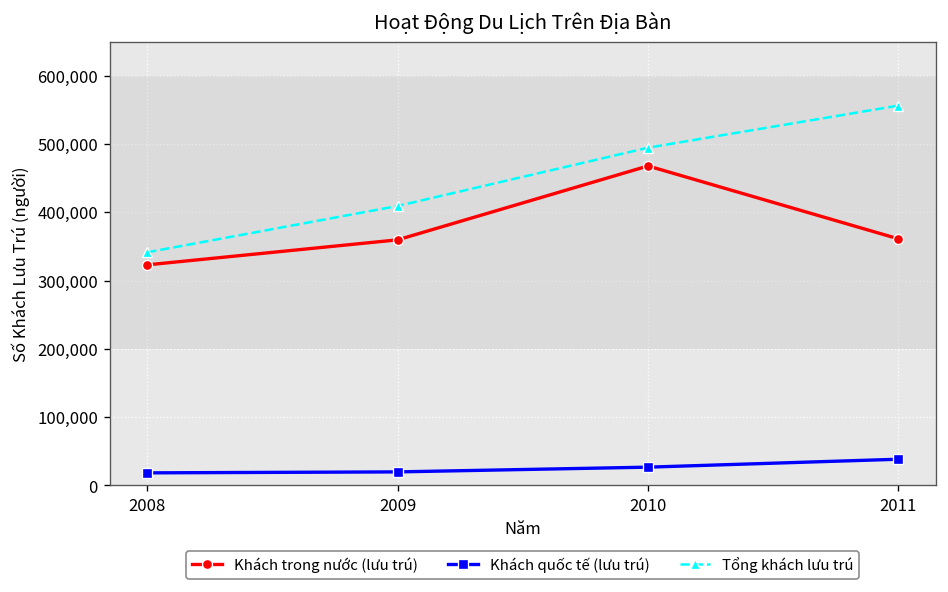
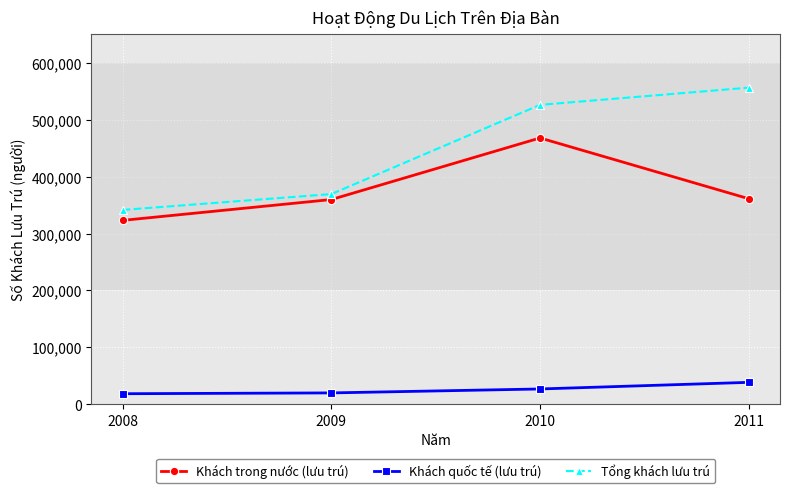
Tổng khách lưu trú, 2009: 410,000 -> 370,000
Tổng khách lưu trú, 2010: 490,000 -> 530,000
